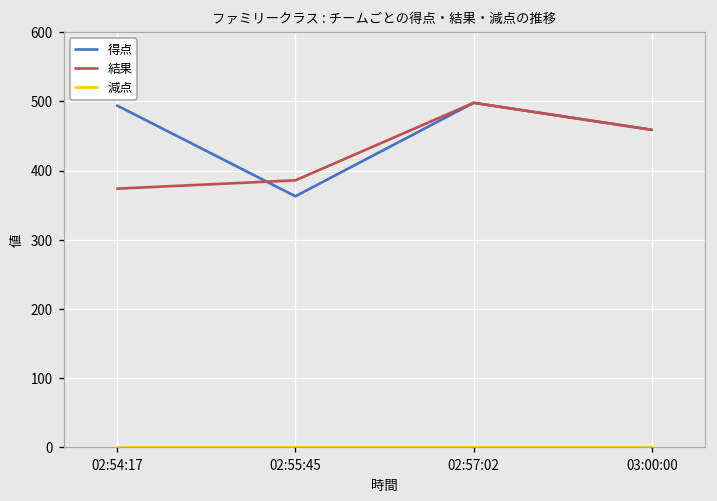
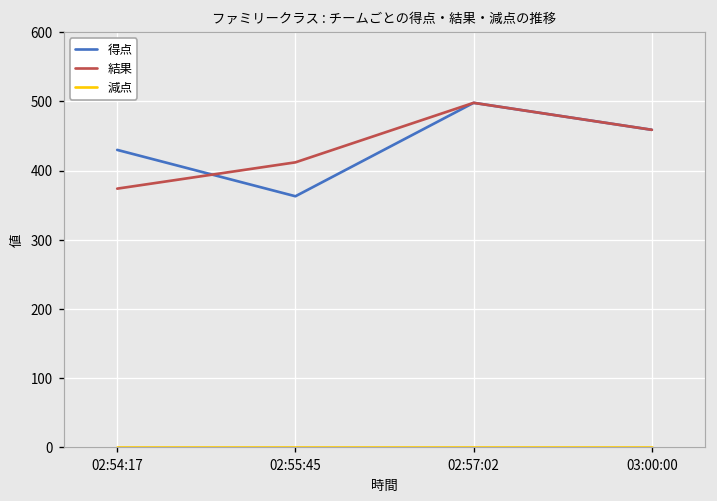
得点, 02:54:17: 490 -> 430
結果, 02:55:45: 390 -> 410
